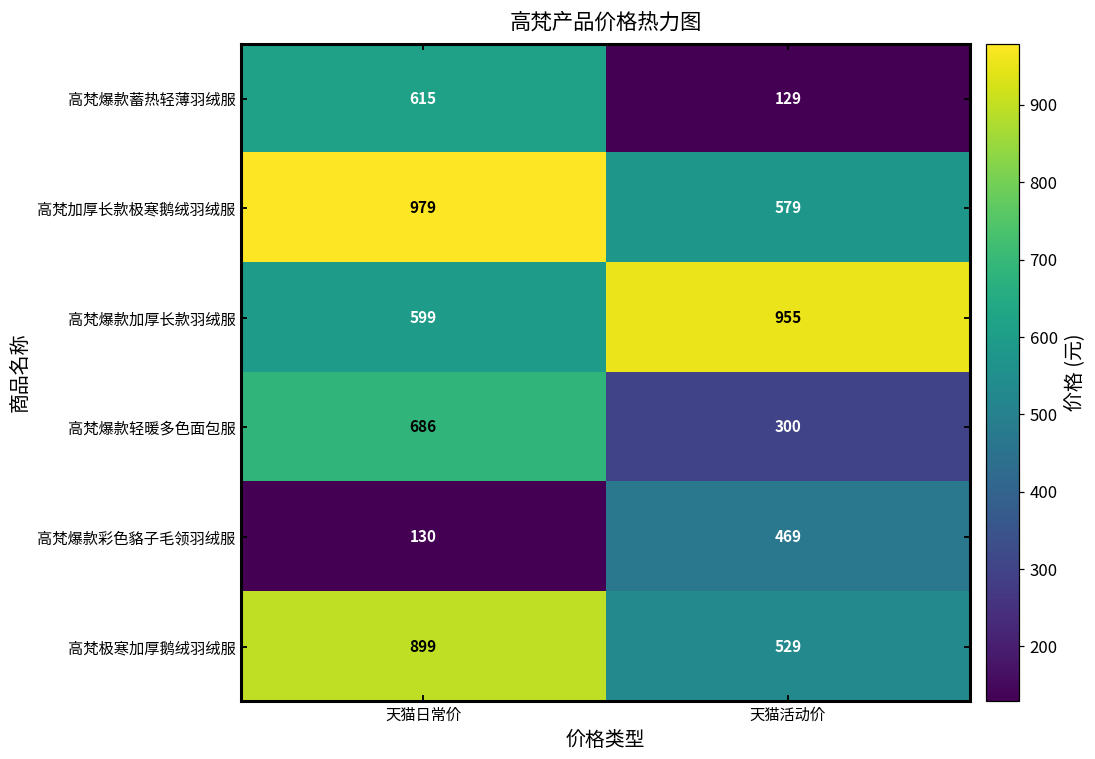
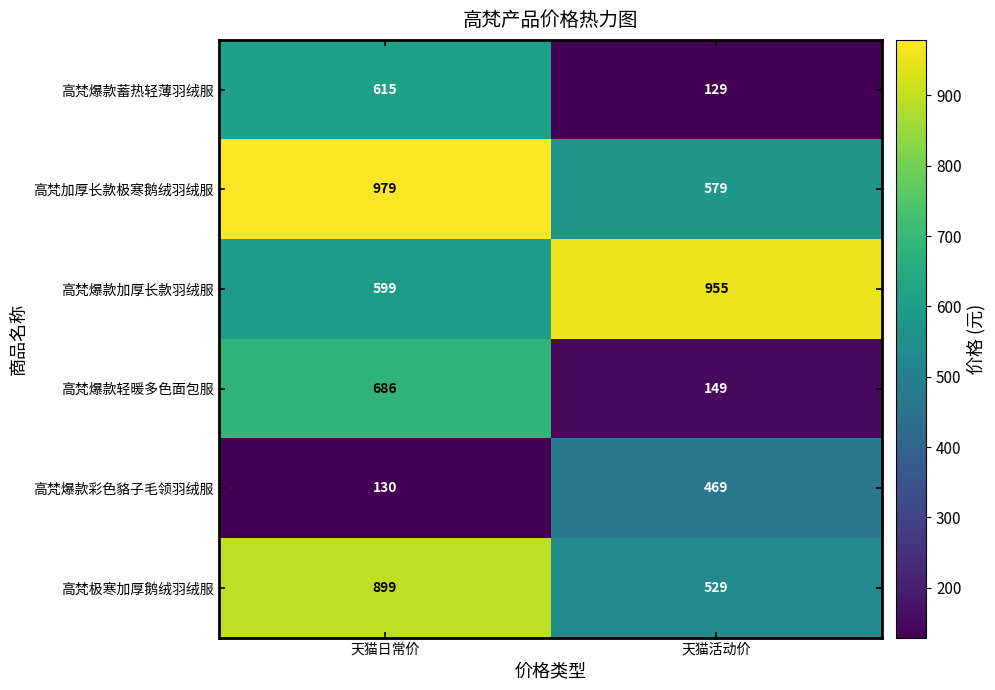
高梵爆款轻暖多色面包服, 天猫活动价: 300 -> 149
